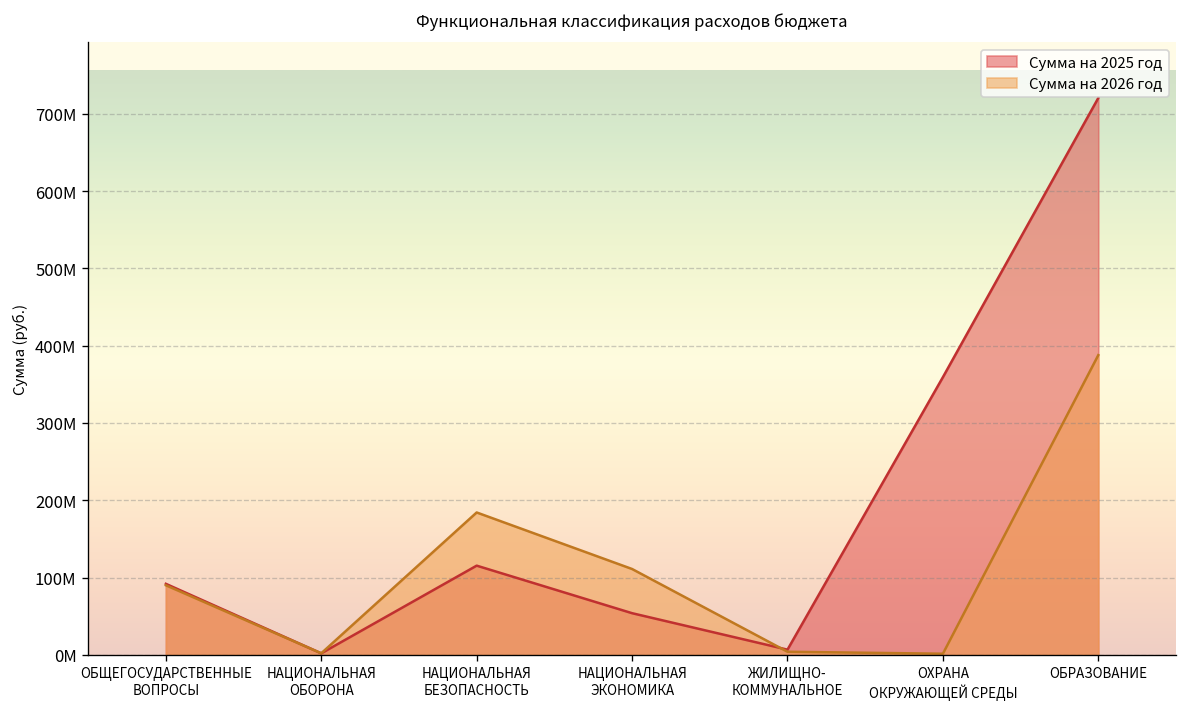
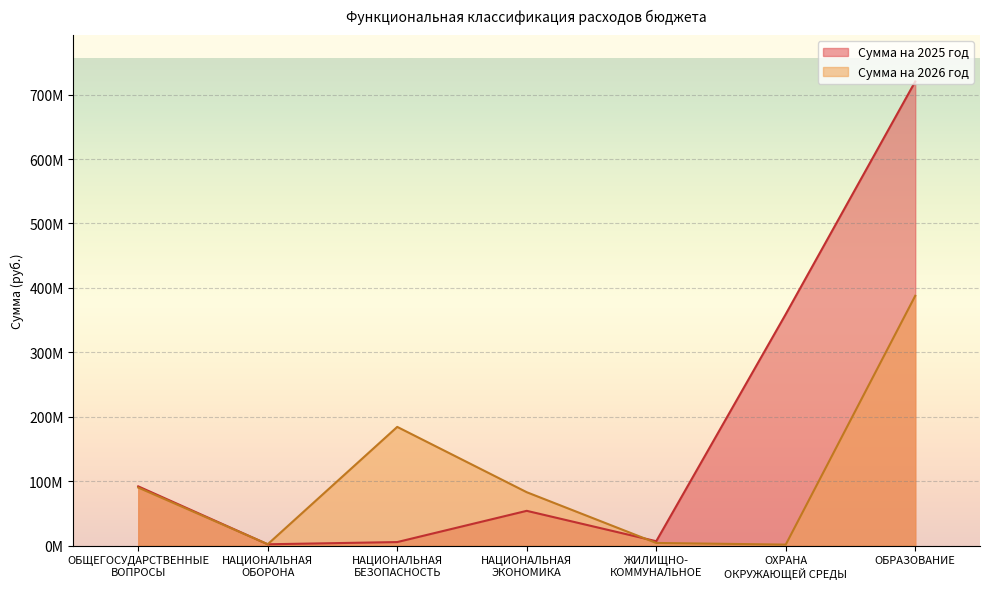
Сумма на 2025 год, НАЦИОНАЛЬНАЯ БЕЗОПАСНОСТЬ: 120000000 -> 10000000
Сумма на 2026 год, НАЦИОНАЛЬНАЯ ЭКОНОМИКА: 110000000 -> 80000000
